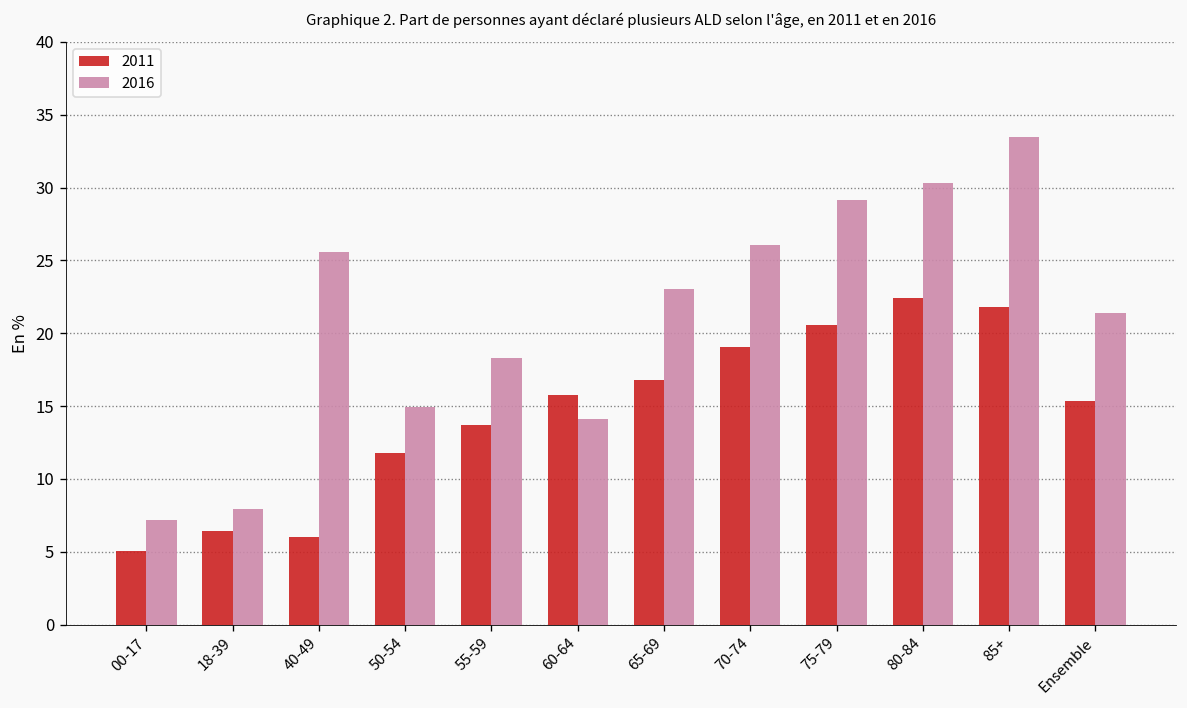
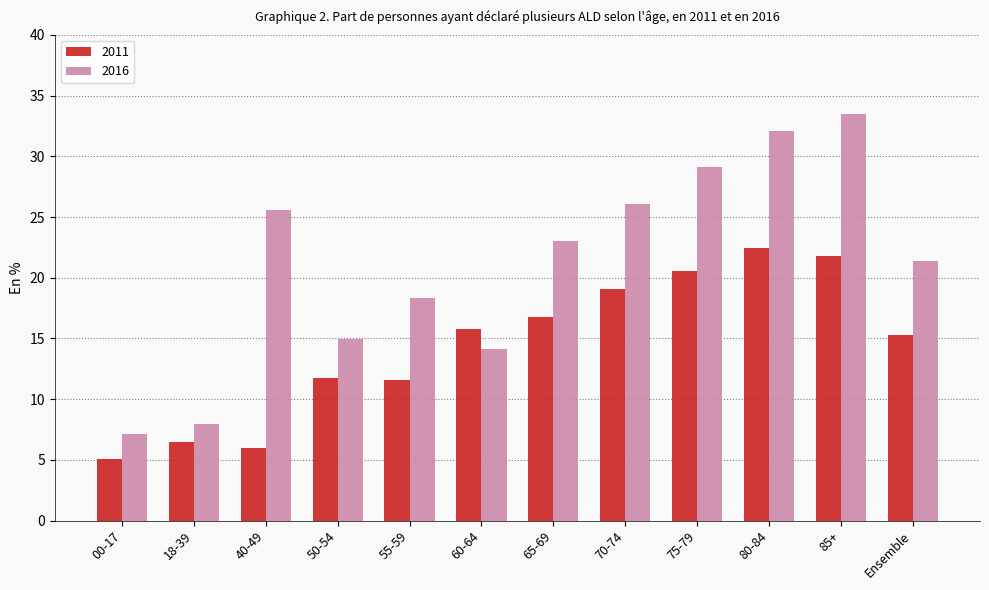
2011, 55-59: 13.7 -> 11.6
2016, 80-84: 30.3 -> 32.1
